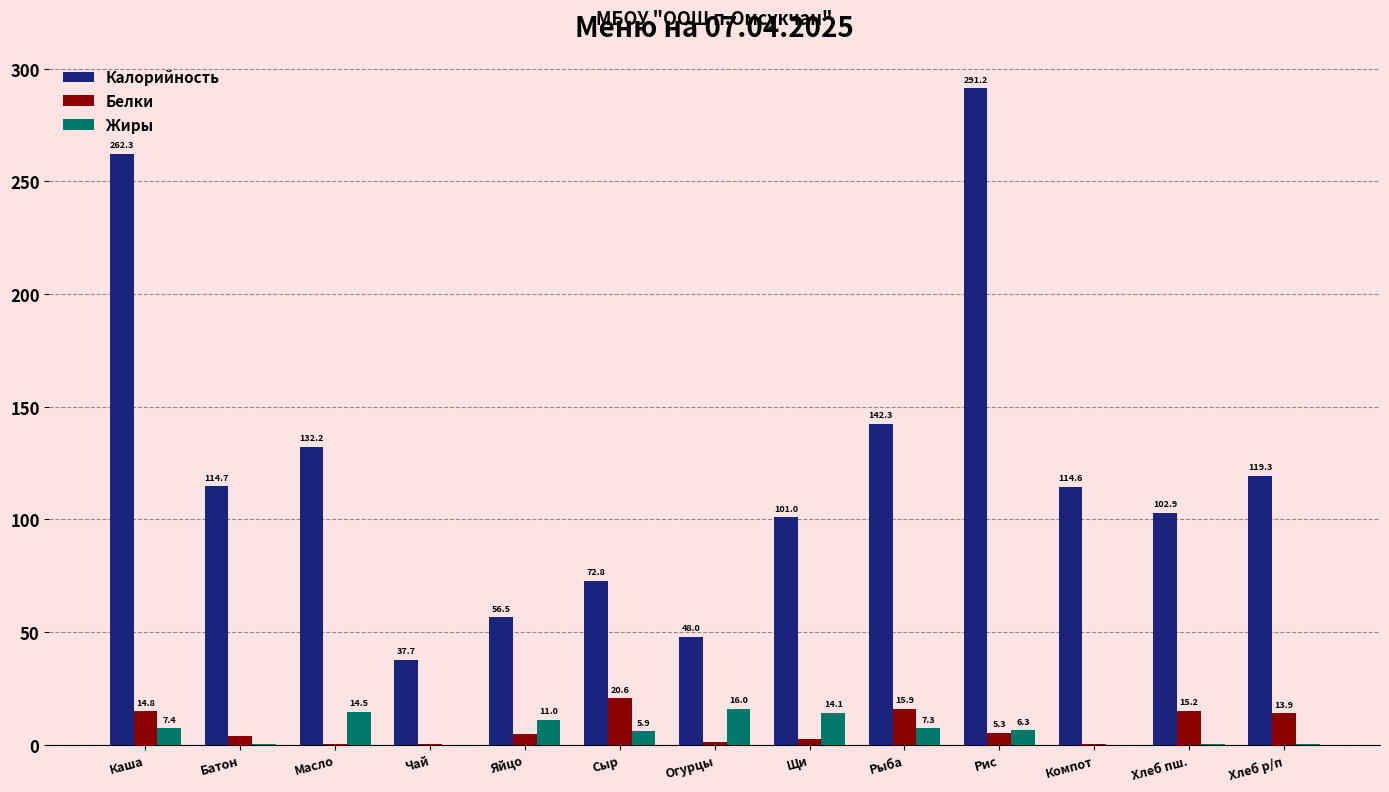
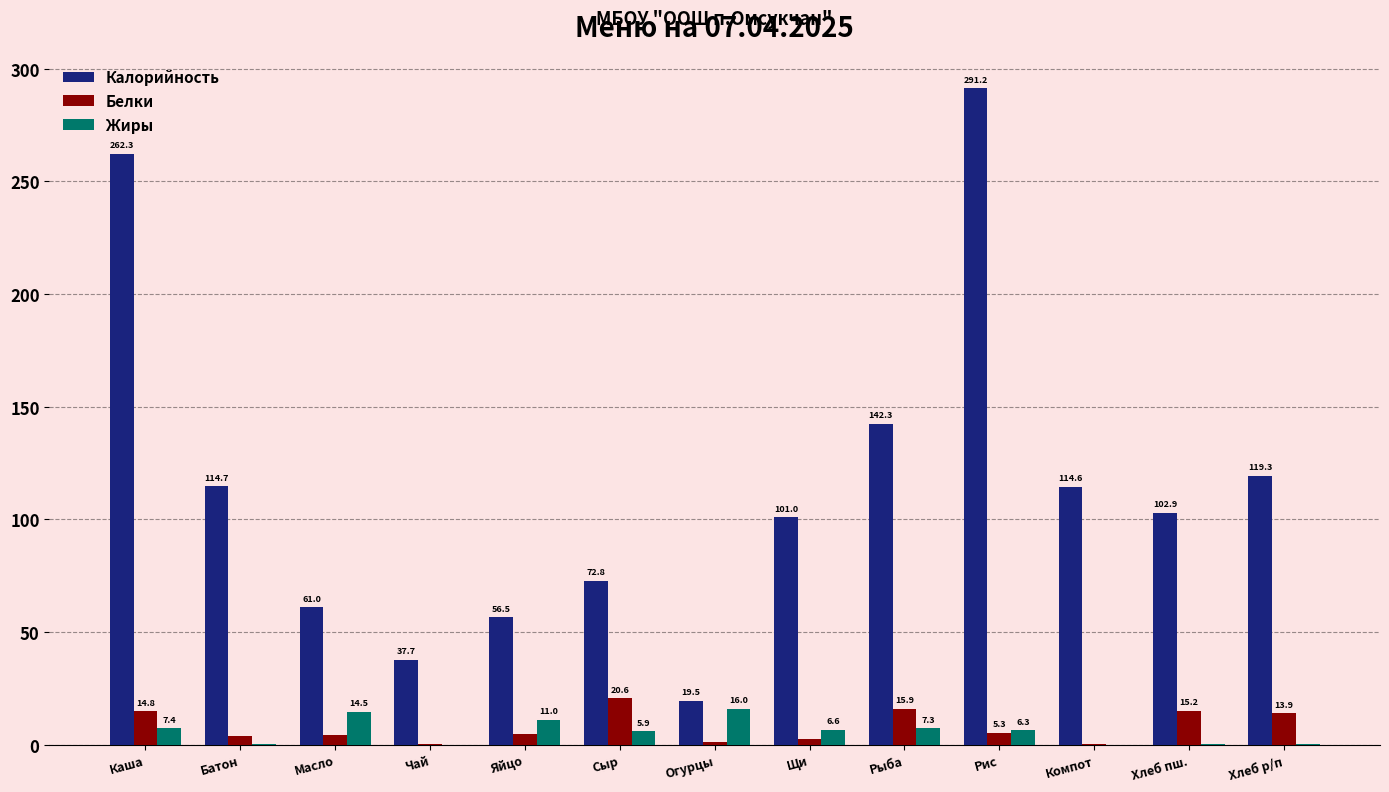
Калорийность, Масло: 132.2 -> 61.0
Белки, Масло: 0 -> 4
Калорийность, Огурцы: 48.0 -> 19.5
Жиры, Щи: 14.1 -> 6.6
